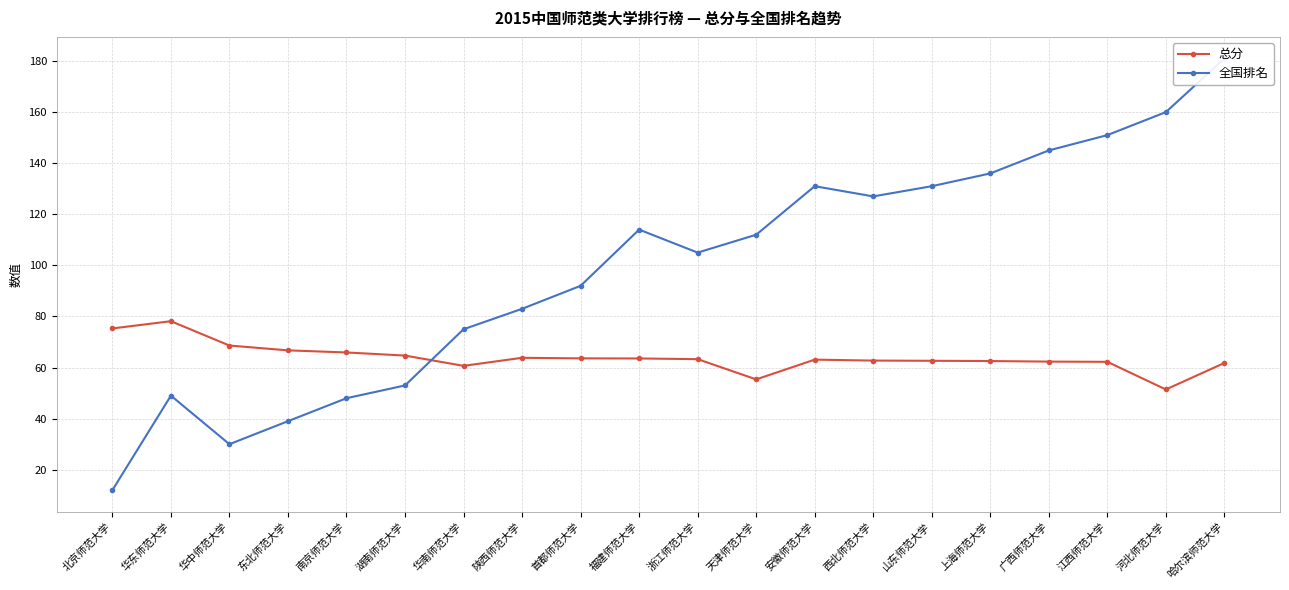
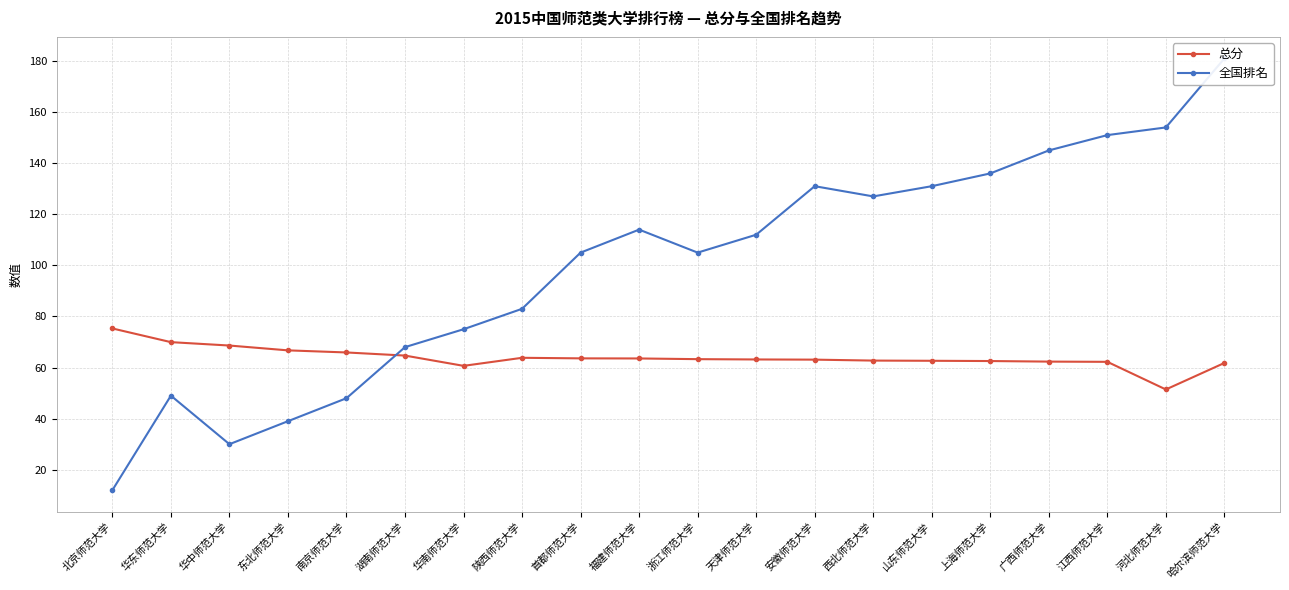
总分, 华东师范大学: 78 -> 70
全国排名, 湖南师范大学: 53 -> 68
全国排名, 首都师范大学: 92 -> 105
总分, 天津师范大学: 55 -> 63
全国排名, 河北师范大学: 160 -> 154
